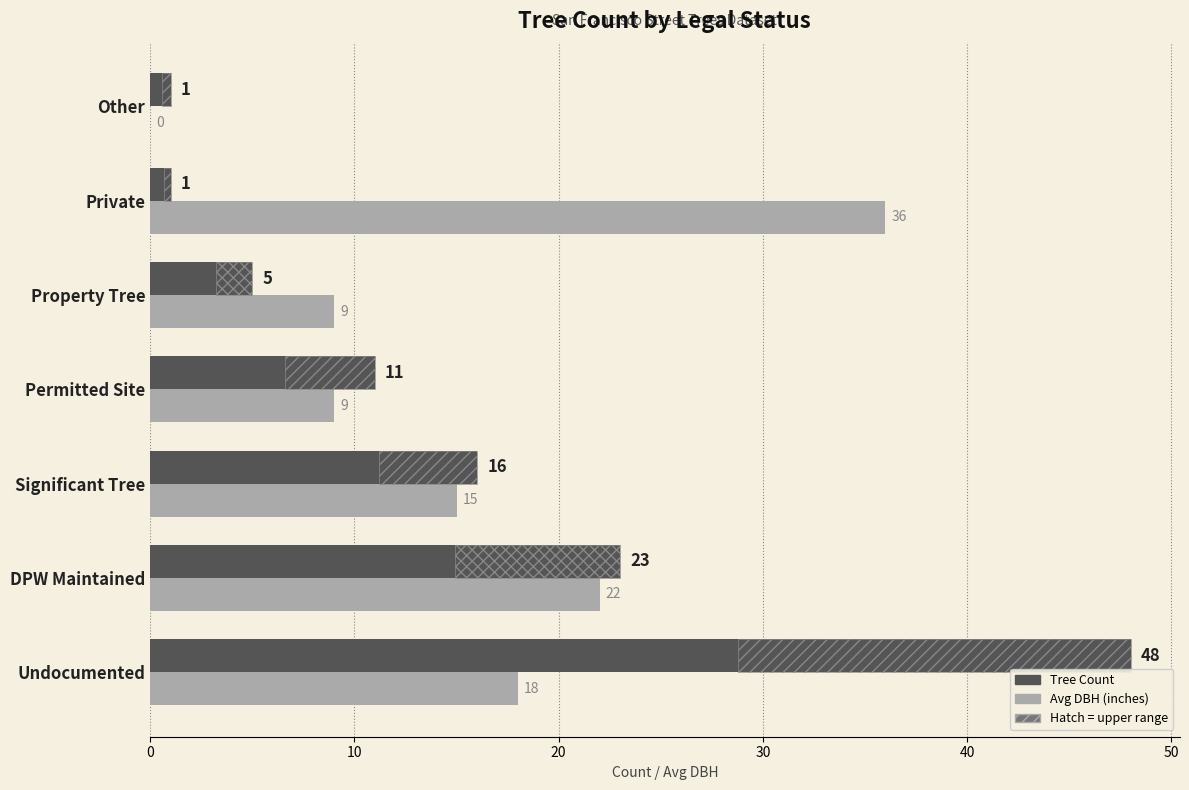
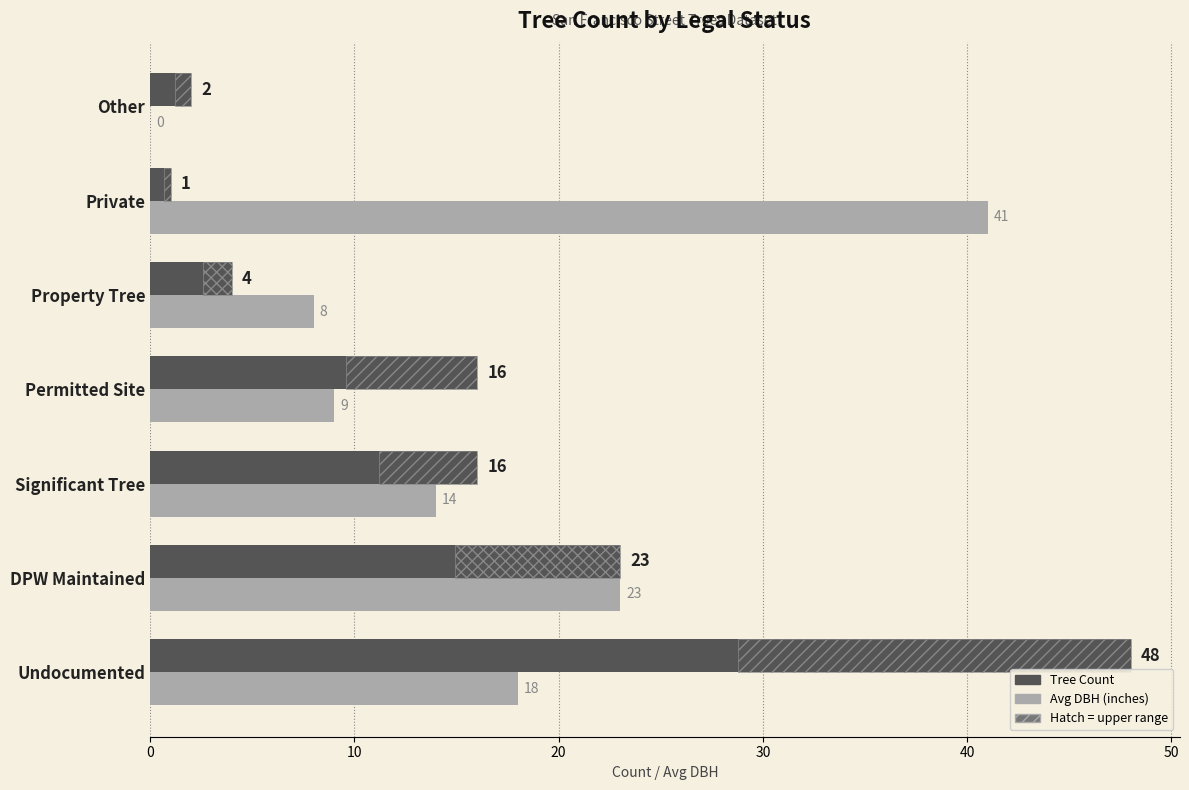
Tree Count, Other: 1 -> 2
Avg DBH (inches), Private: 36 -> 41
Tree Count, Property Tree: 5 -> 4
Avg DBH (inches), Property Tree: 9 -> 8
Tree Count, Permitted Site: 11 -> 16
Avg DBH (inches), Significant Tree: 15 -> 14
Avg DBH (inches), DPW Maintained: 22 -> 23
